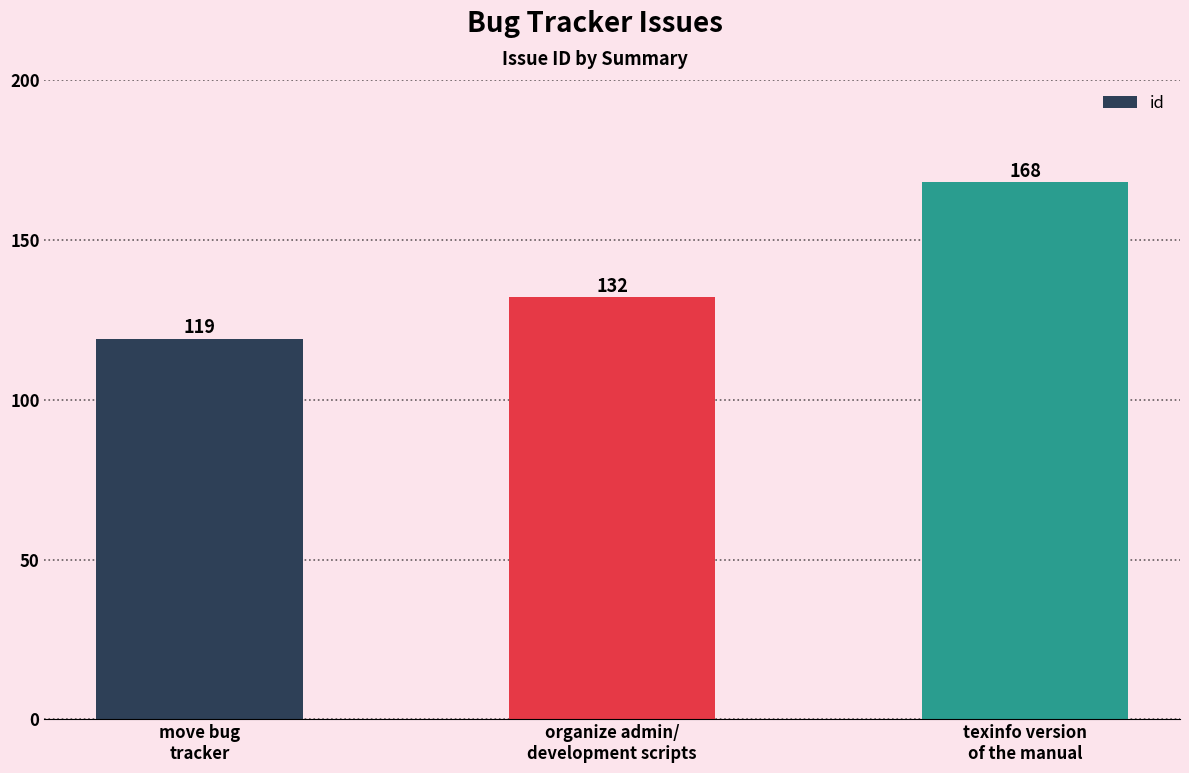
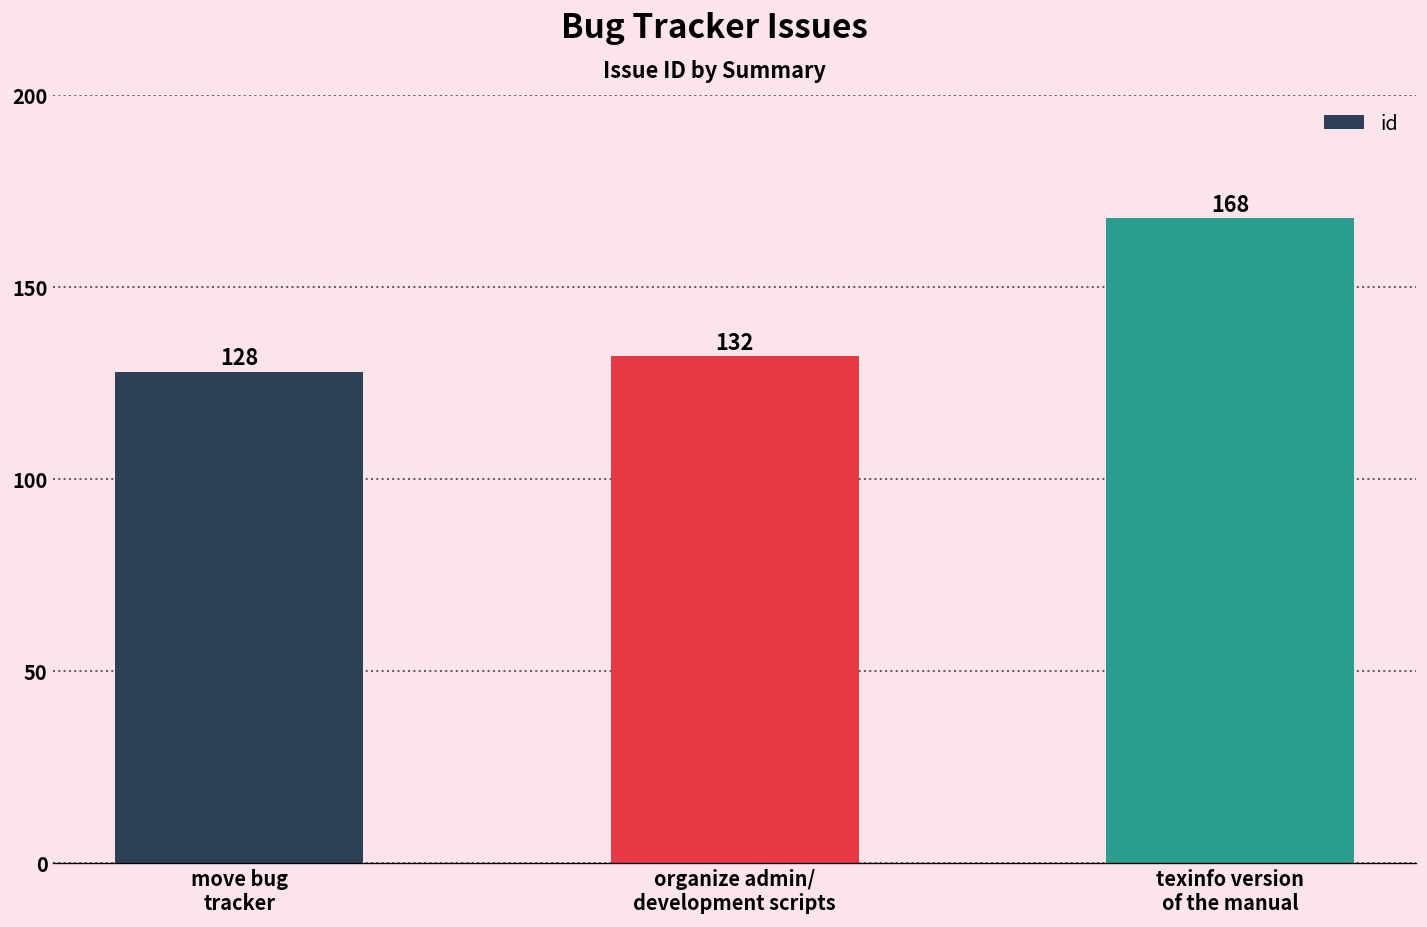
move bug tracker: 119 -> 128
